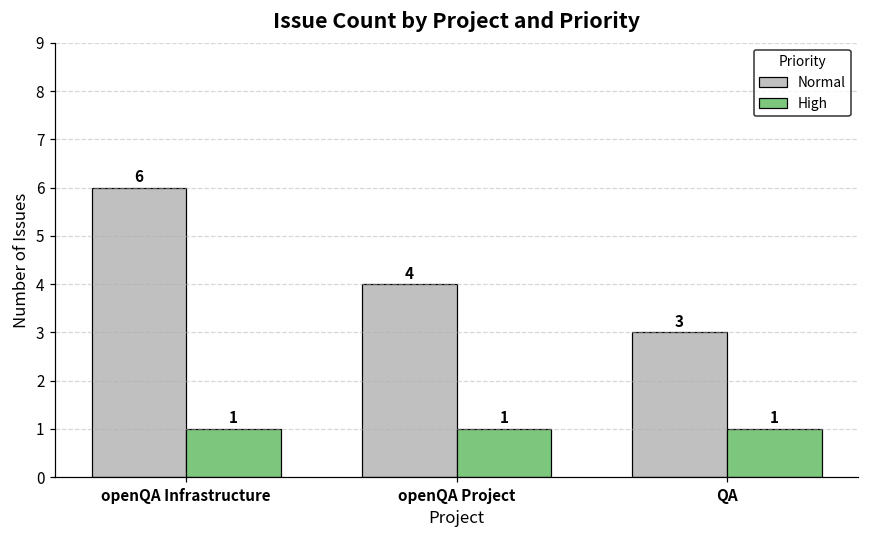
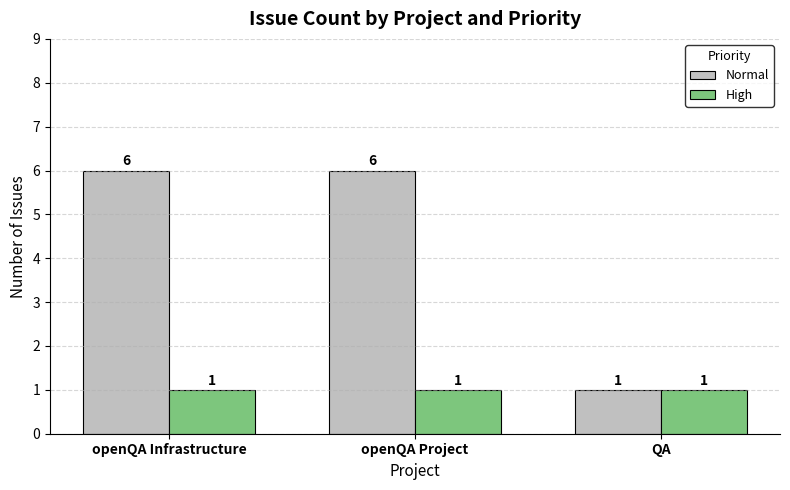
Normal, openQA Project: 4 -> 6
Normal, QA: 3 -> 1
